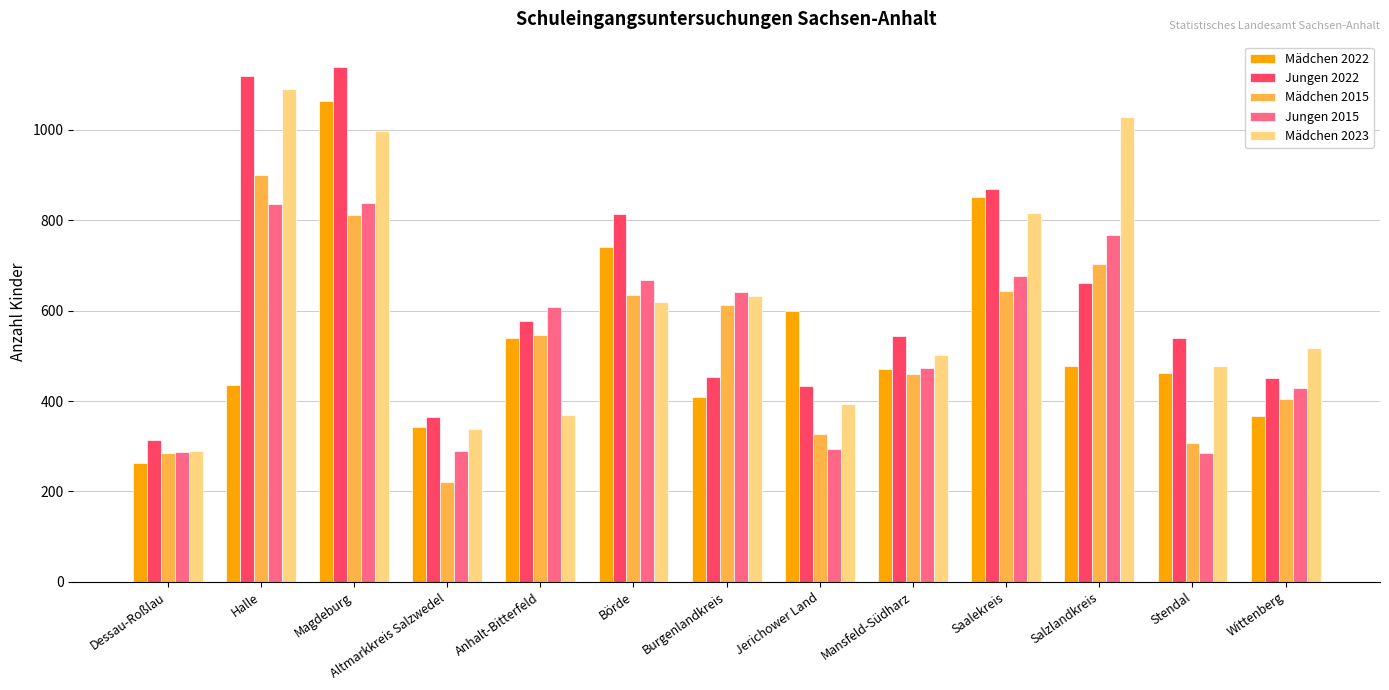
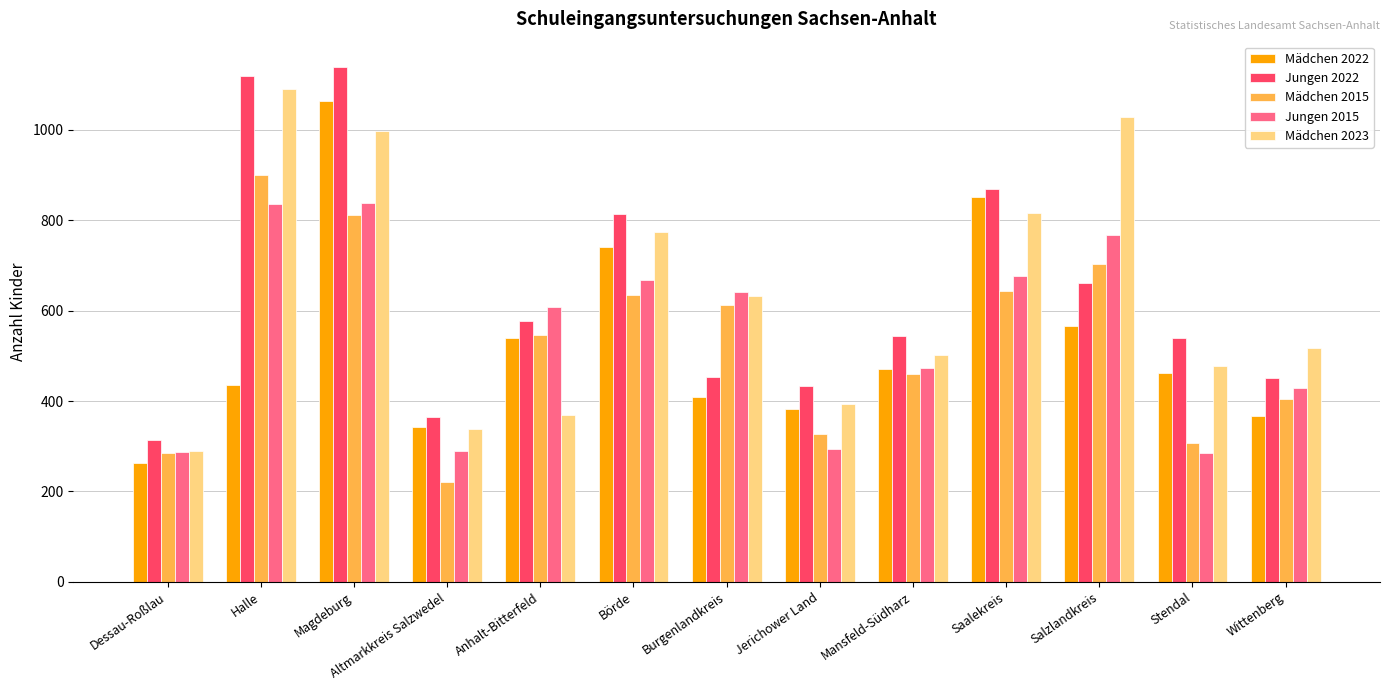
Mädchen 2023, Börde: 620 -> 770
Mädchen 2022, Jerichower Land: 600 -> 380
Mädchen 2022, Salzlandkreis: 480 -> 570
